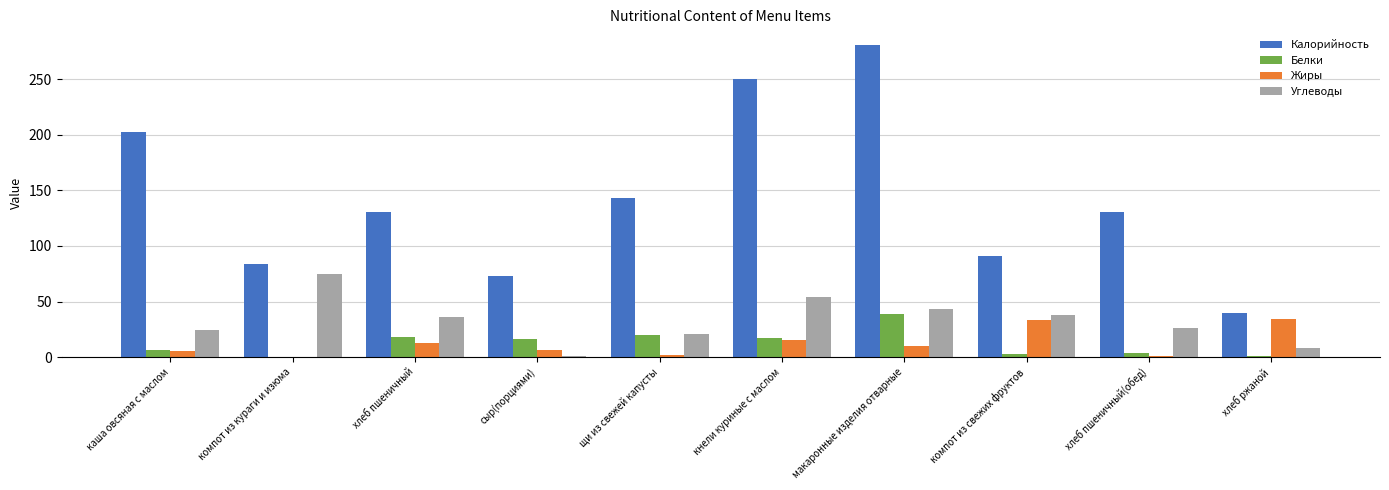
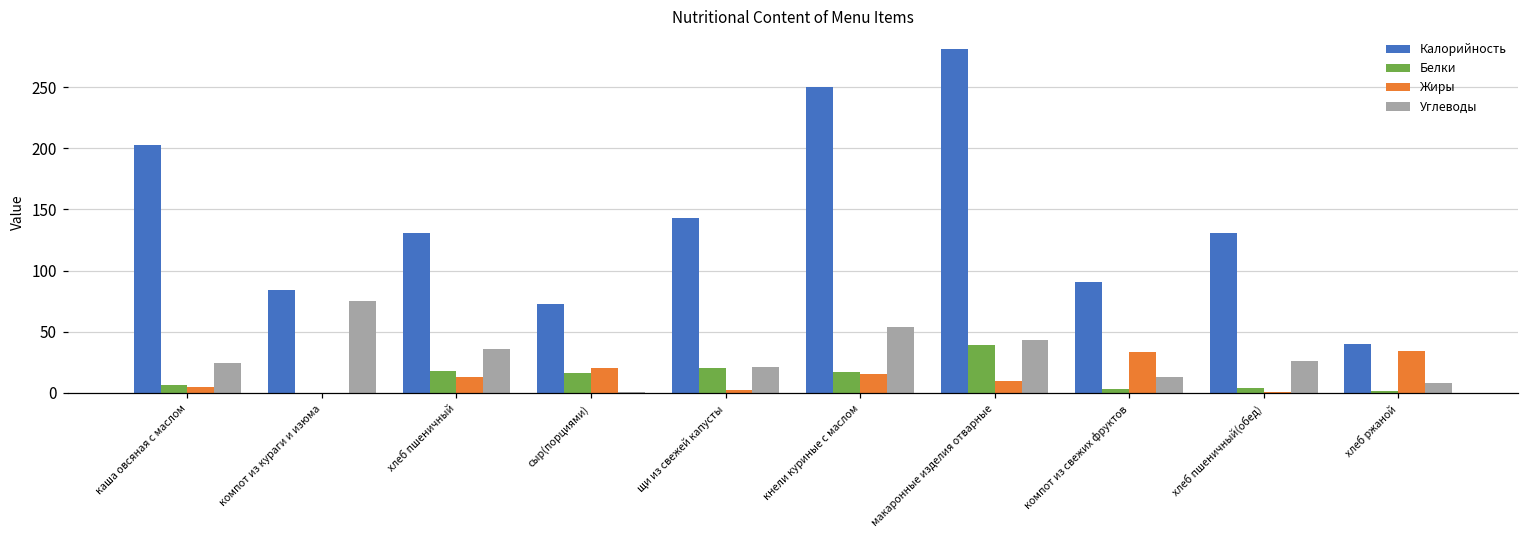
Жиры, сыр(порциями): 6 -> 20
Углеводы, компот из свежих фруктов: 38 -> 13
